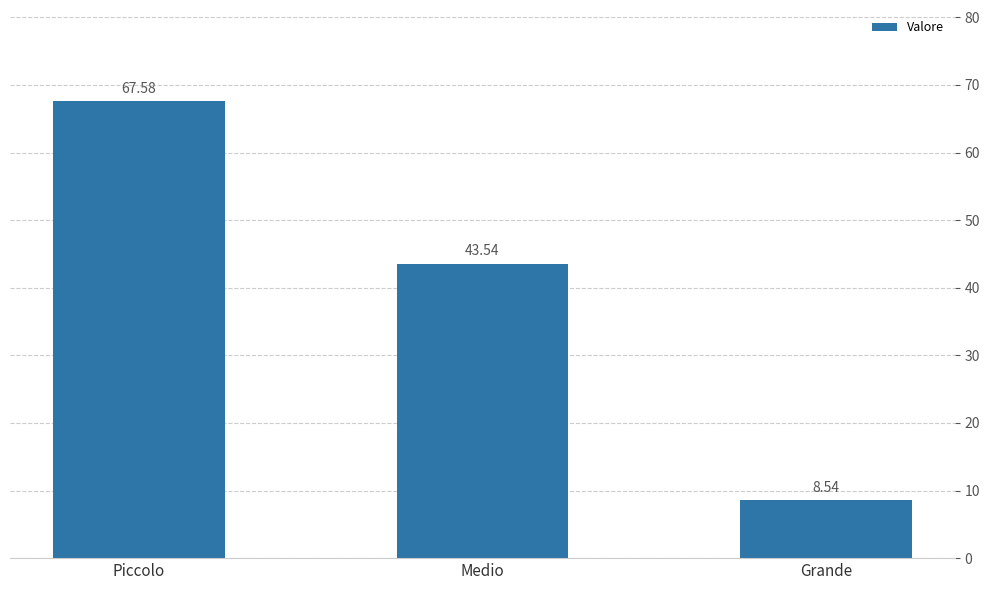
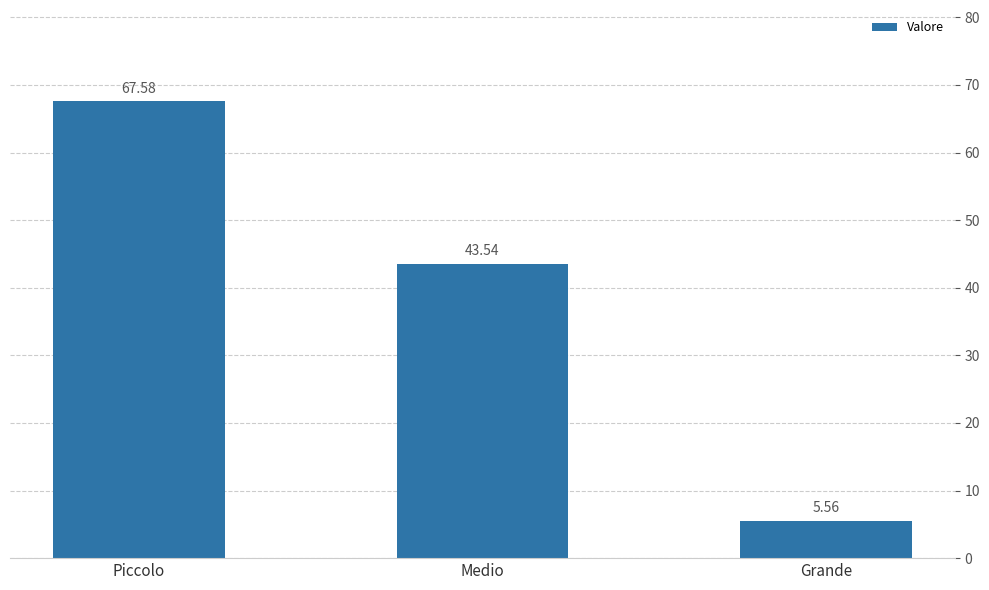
Grande: 8.54 -> 5.56
